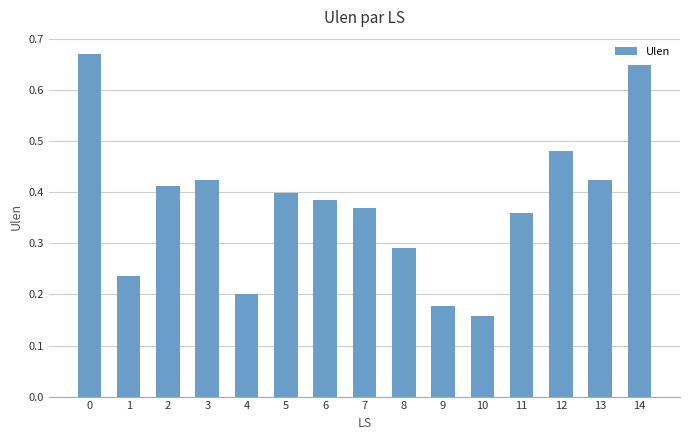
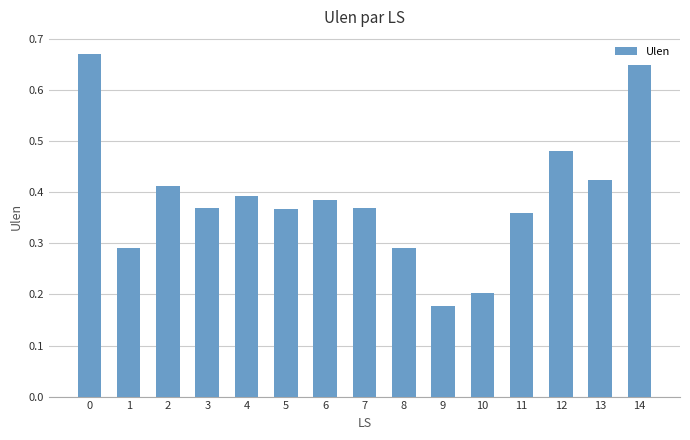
1: 0.24 -> 0.29
3: 0.42 -> 0.37
4: 0.20 -> 0.39
5: 0.40 -> 0.37
10: 0.16 -> 0.20
